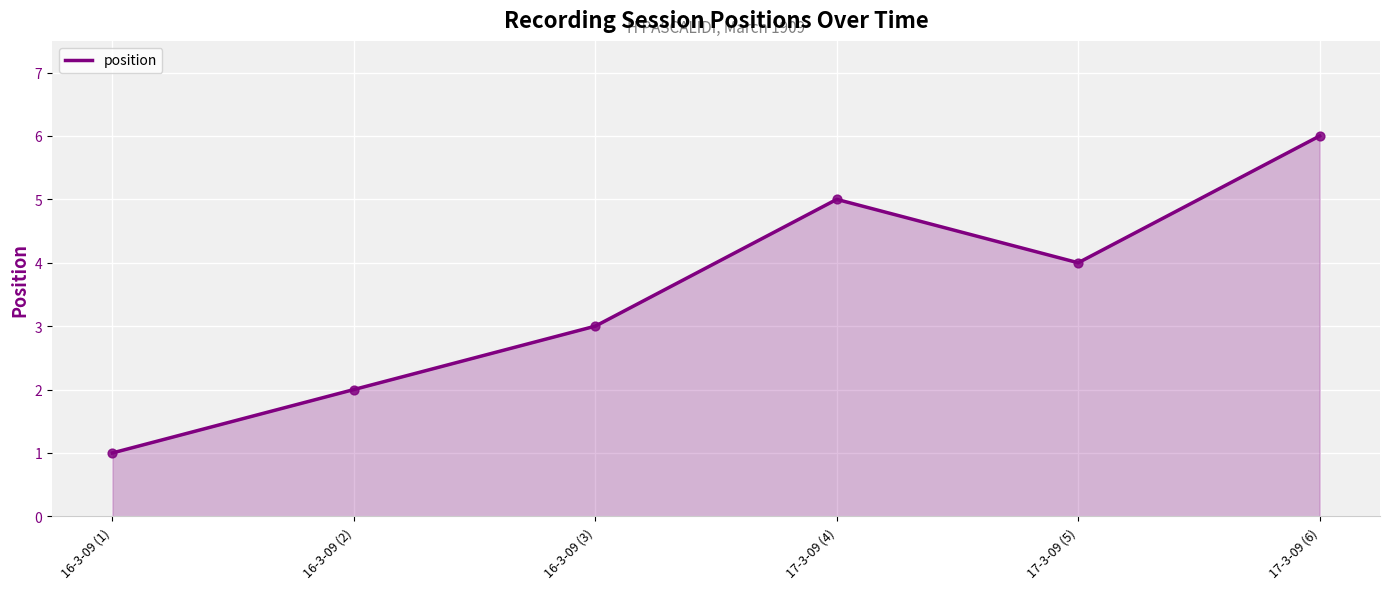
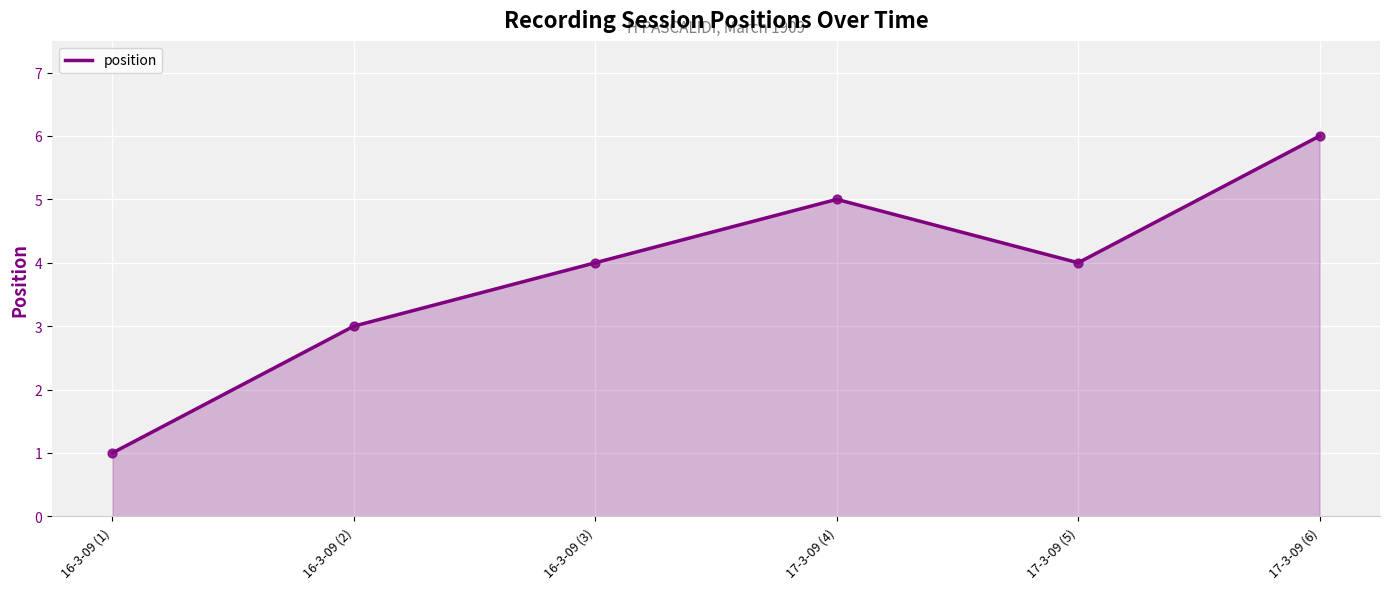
16-3-09 (2): 2 -> 3
16-3-09 (3): 3 -> 4
